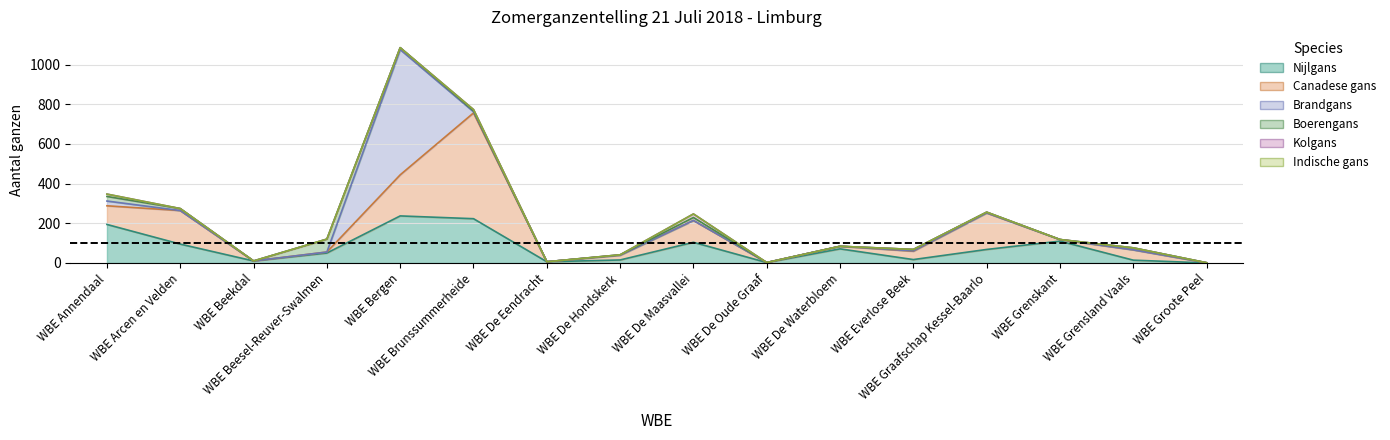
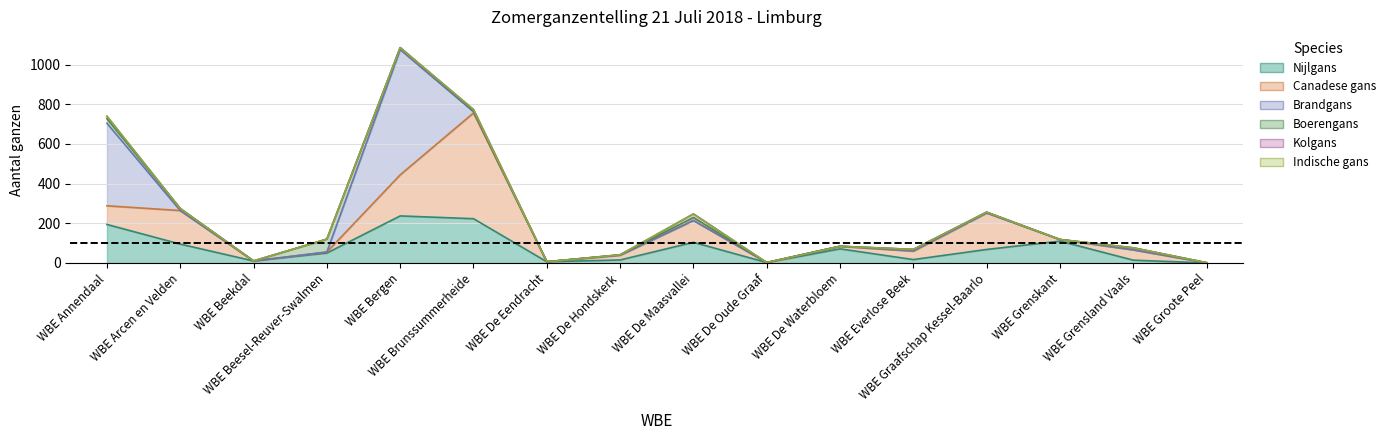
Brandgans, WBE Annendaal: 20 -> 420
